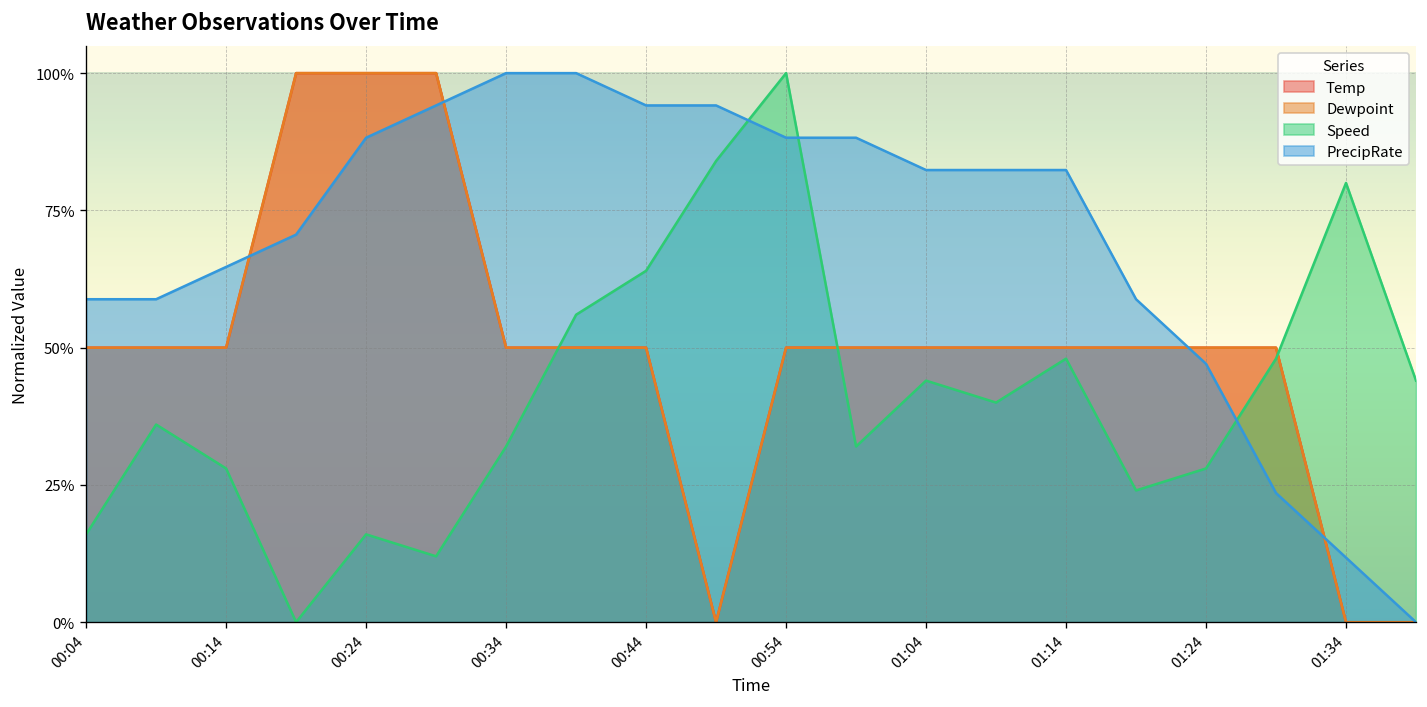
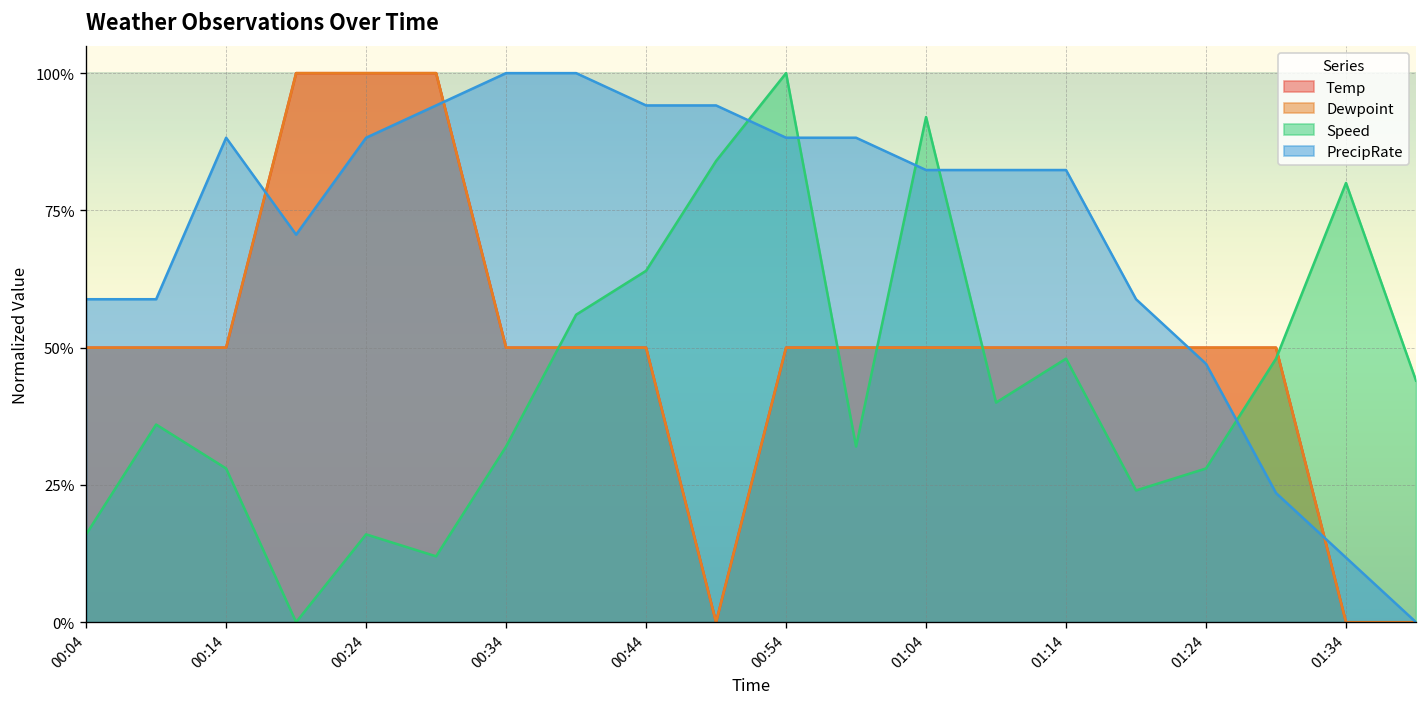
PrecipRate, 00:14: 65% -> 88%
Speed, 01:04: 44% -> 92%
